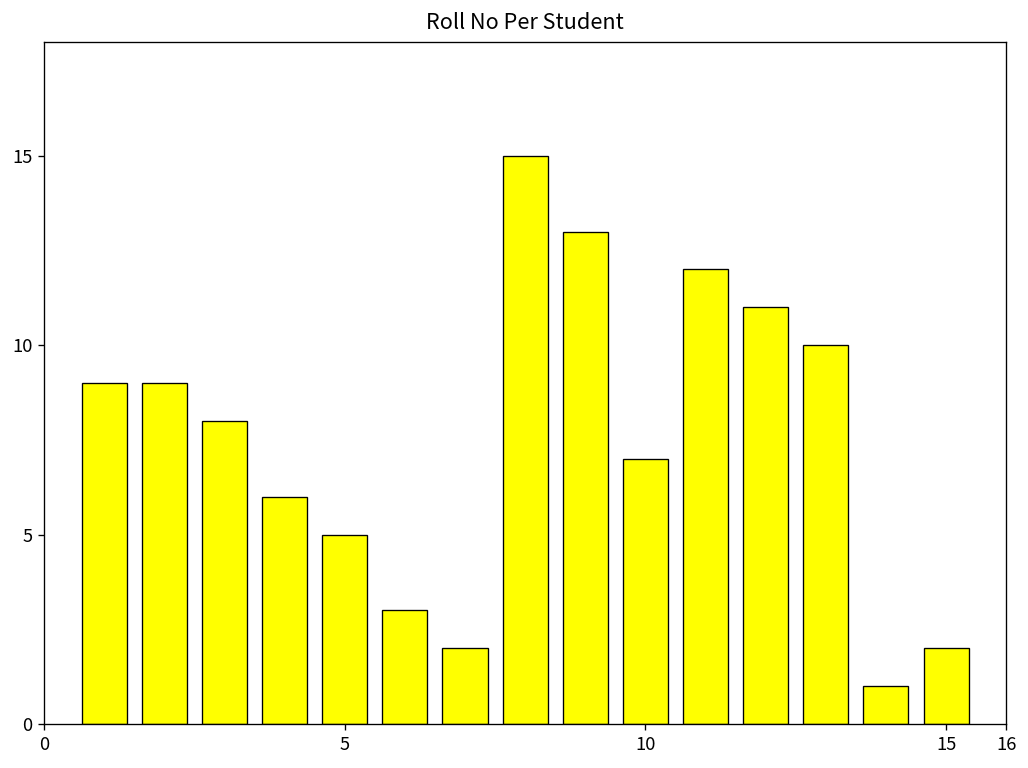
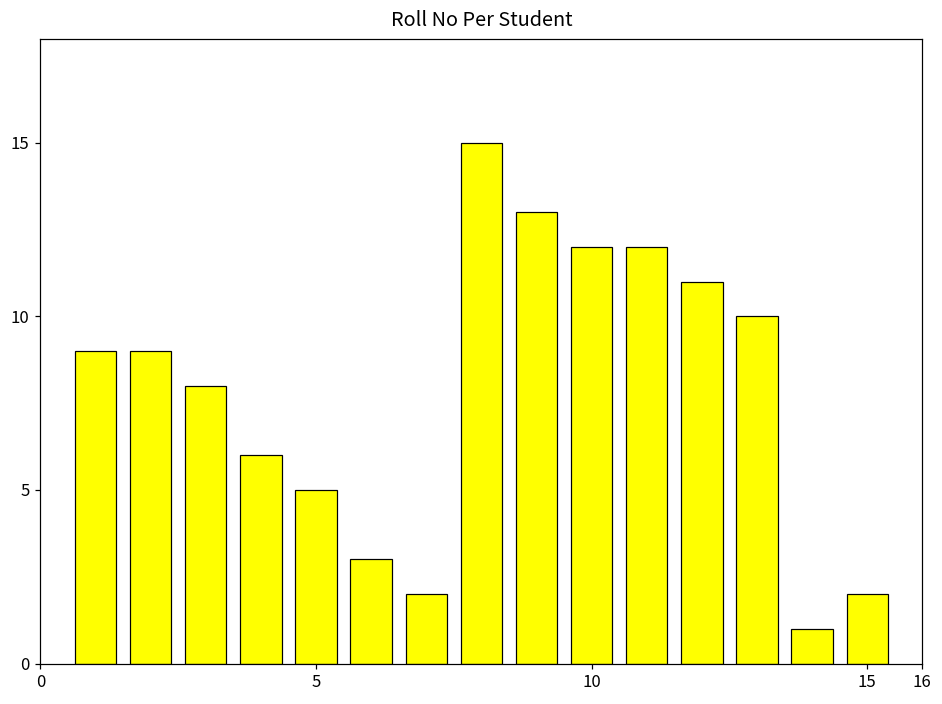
10: 7 -> 12
